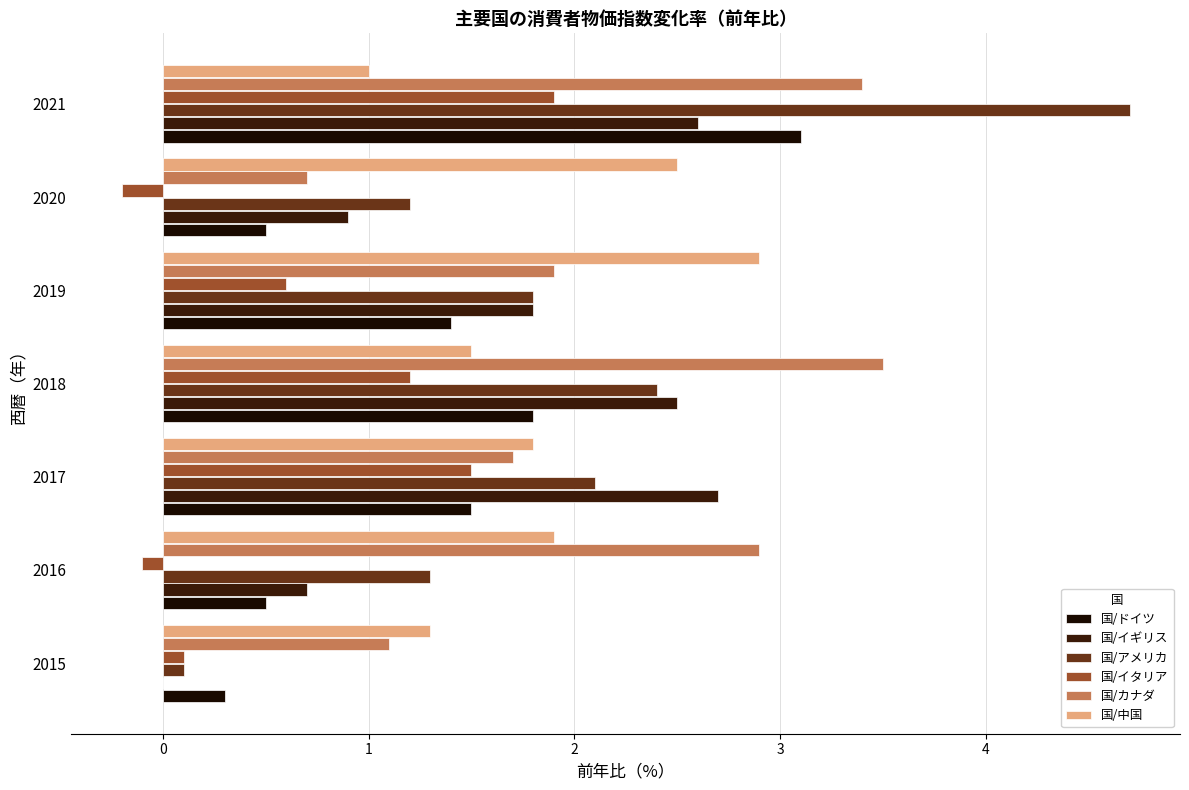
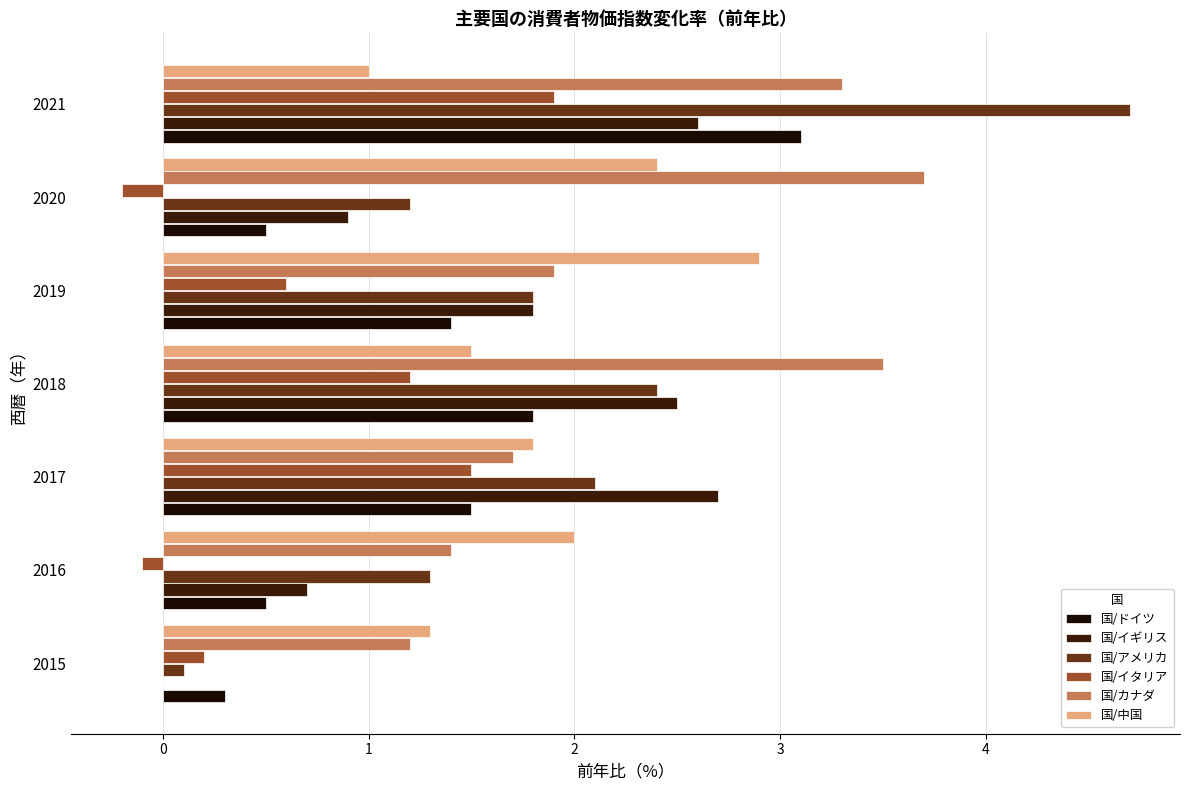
国/カナダ, 2021: 3.4 -> 3.3
国/中国, 2020: 2.5 -> 2.4
国/カナダ, 2020: 0.7 -> 3.7
国/中国, 2016: 1.9 -> 2.0
国/カナダ, 2016: 2.9 -> 1.4
国/カナダ, 2015: 1.1 -> 1.2
国/イタリア, 2015: 0.1 -> 0.2
